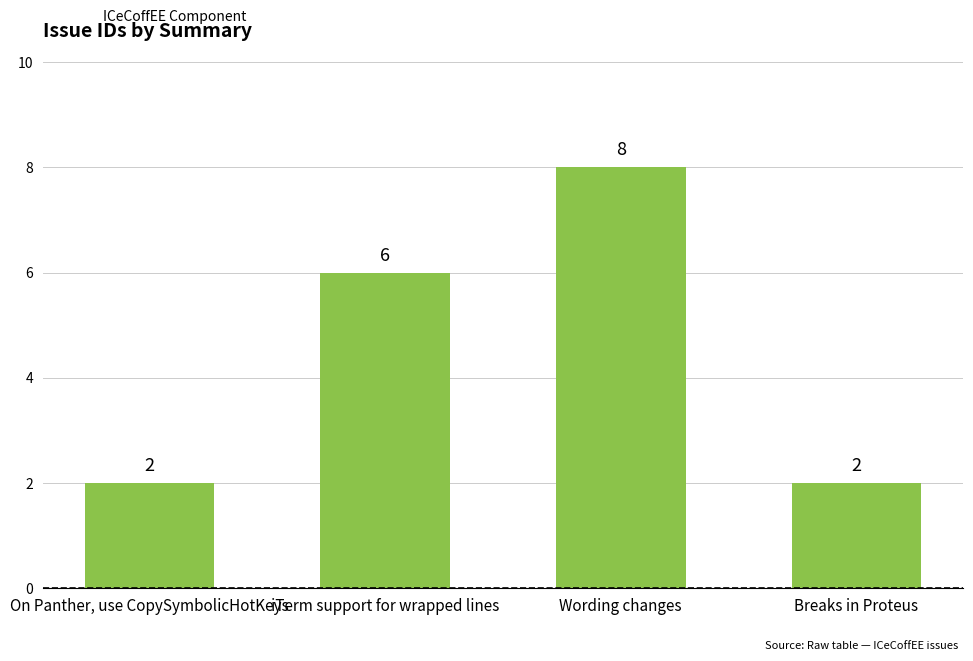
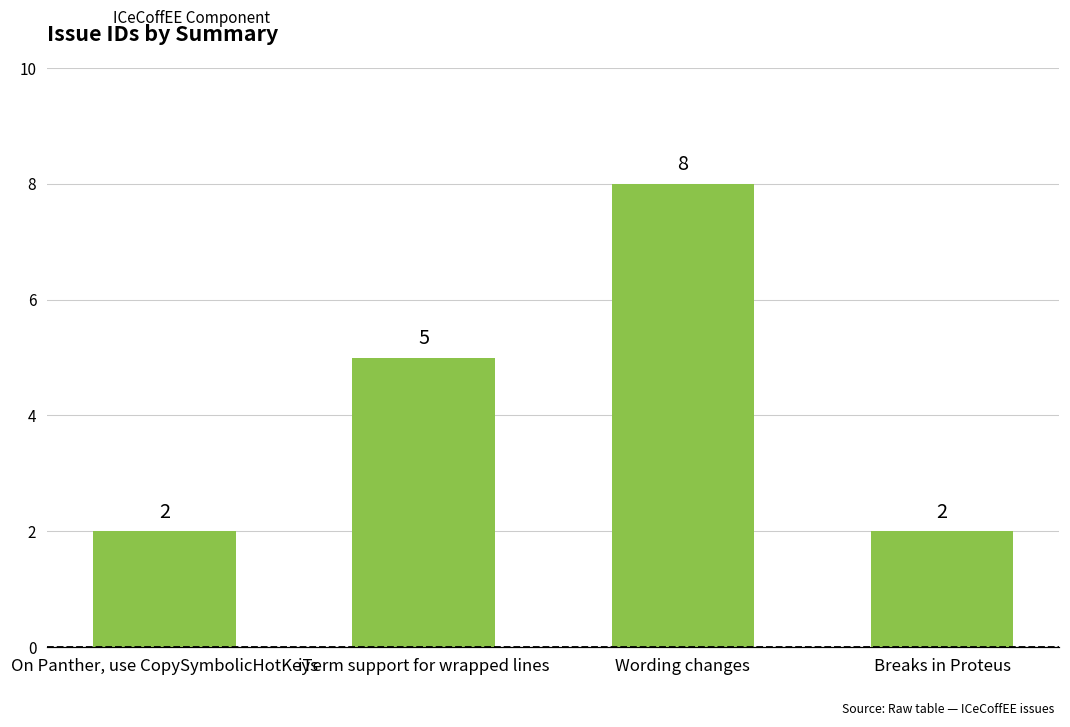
iTerm support for wrapped lines: 6 -> 5
